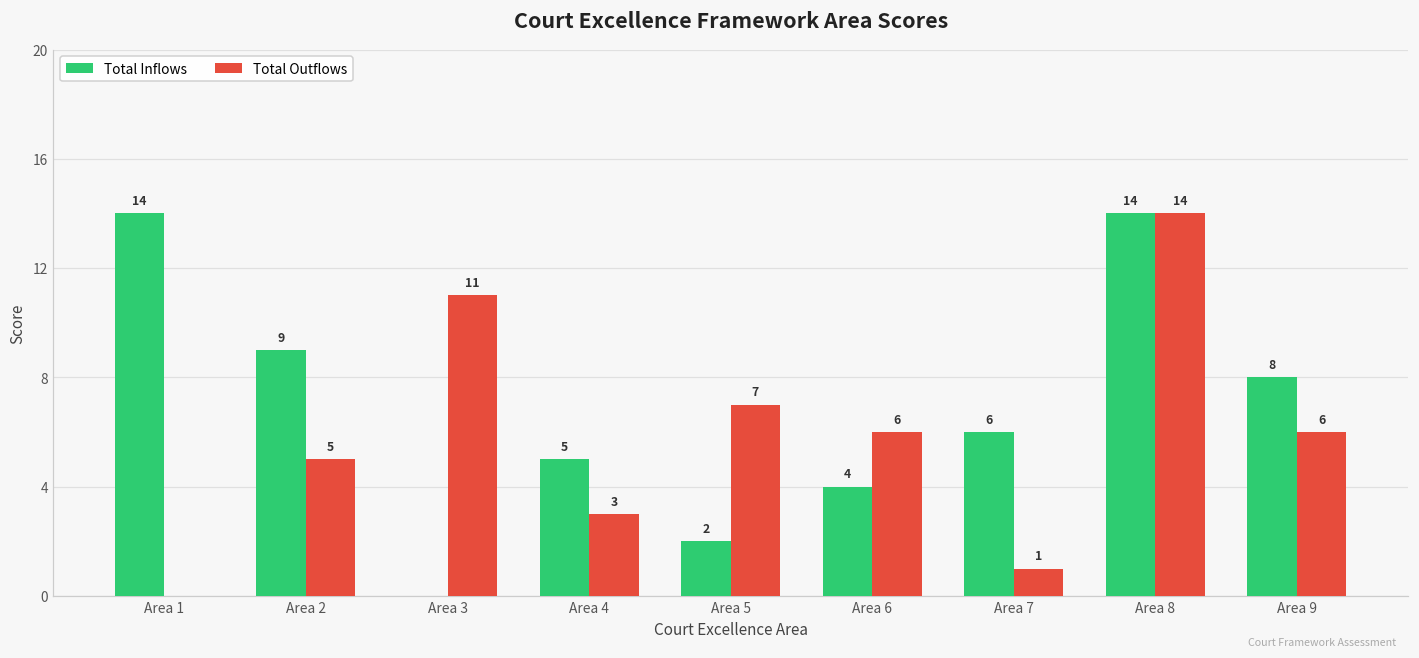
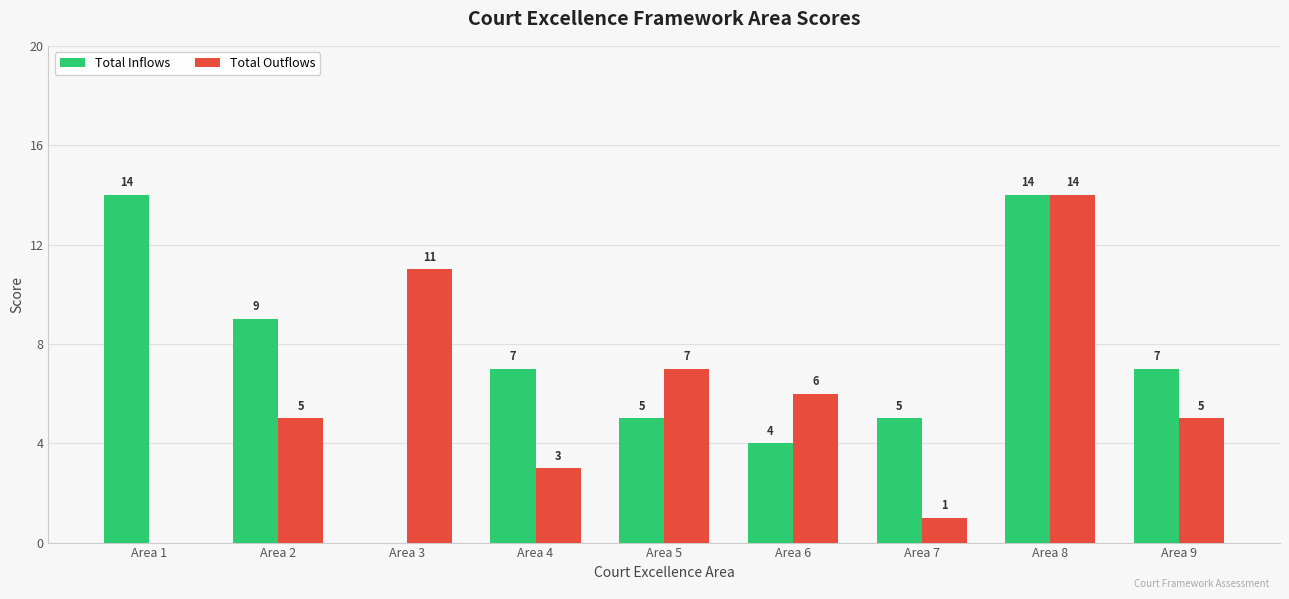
Total Inflows, Area 4: 5 -> 7
Total Inflows, Area 5: 2 -> 5
Total Inflows, Area 7: 6 -> 5
Total Inflows, Area 9: 8 -> 7
Total Outflows, Area 9: 6 -> 5
